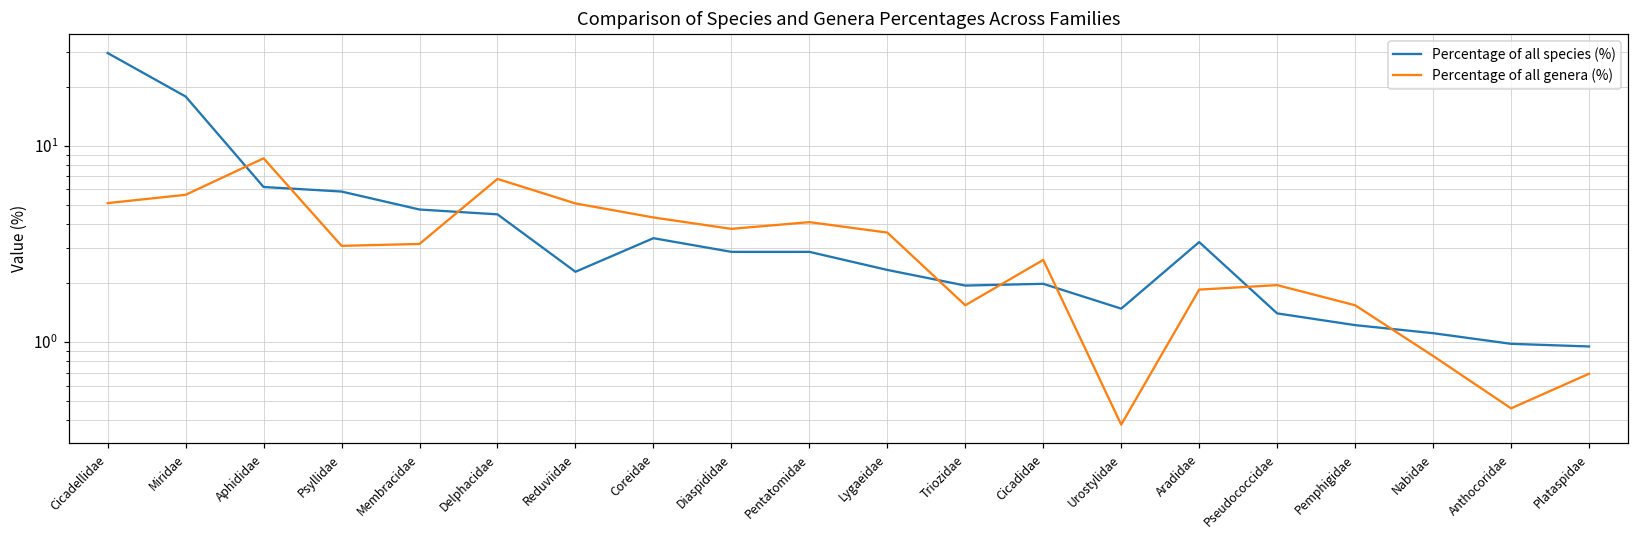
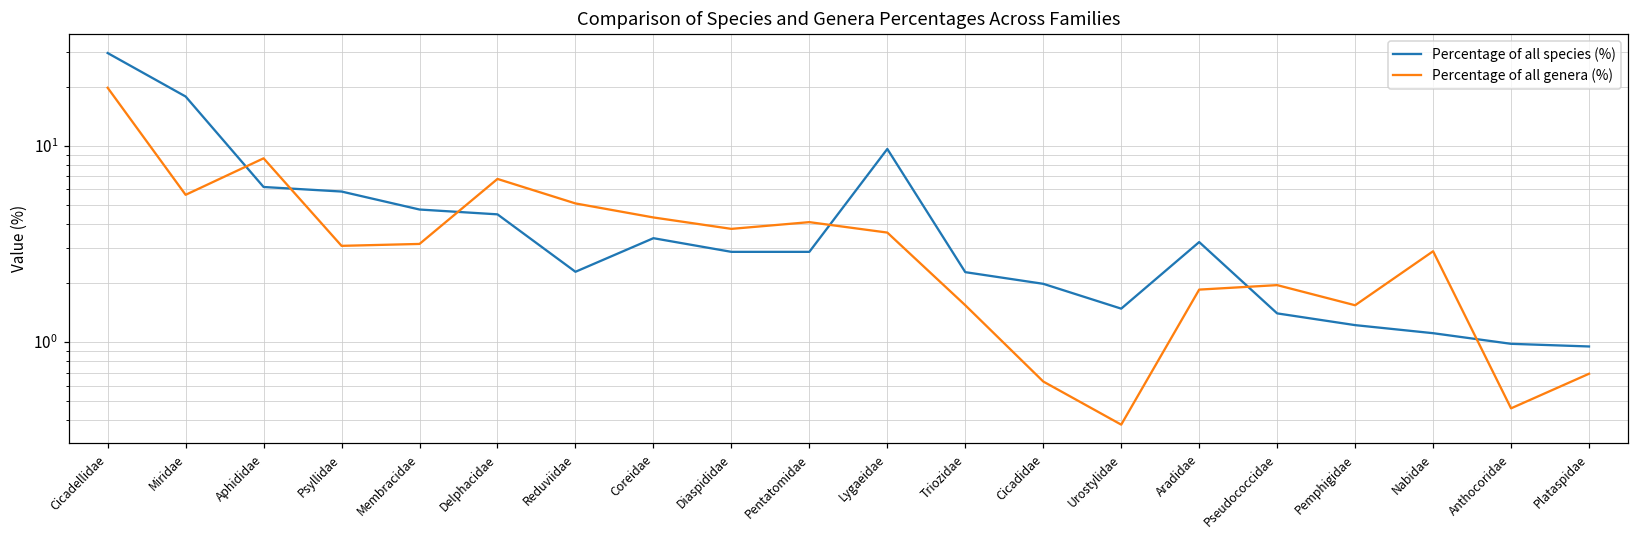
Percentage of all genera (%), Cicadellidae: 5.1 -> 20
Percentage of all species (%), Lygaeidae: 2.3 -> 10
Percentage of all species (%), Triozidae: 1.9 -> 2.3
Percentage of all genera (%), Cicadidae: 2.6 -> 0.63
Percentage of all genera (%), Nabidae: 0.9 -> 2.9
